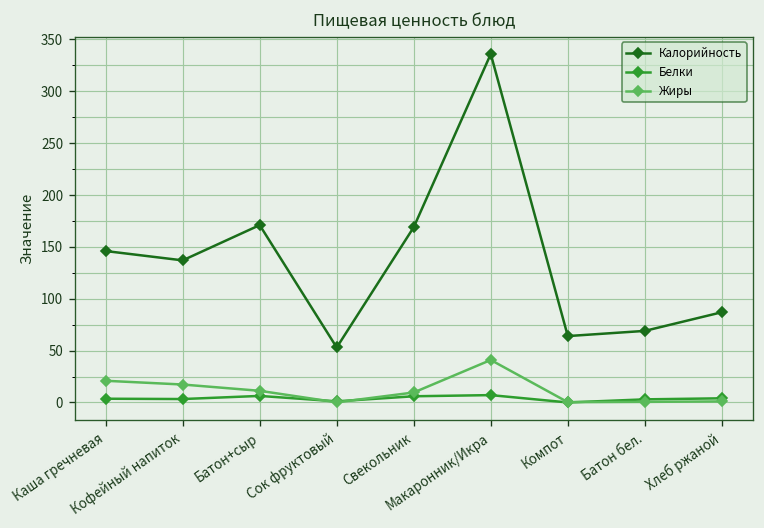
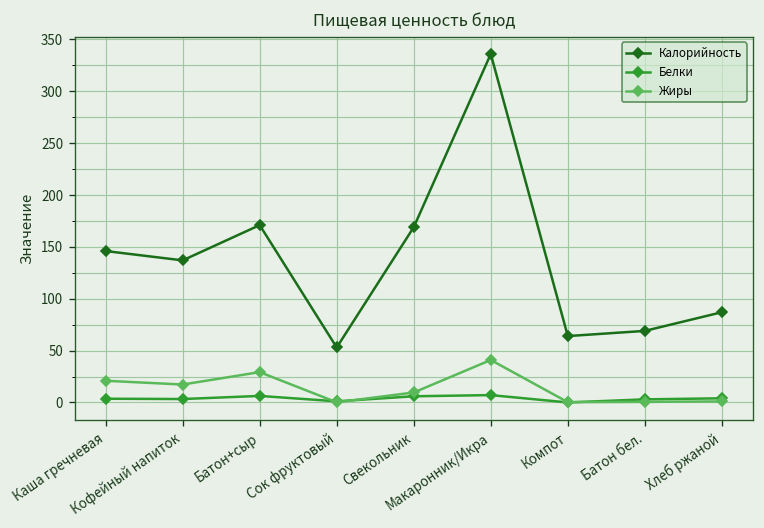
Жиры, Батон+сыр: 10 -> 30
